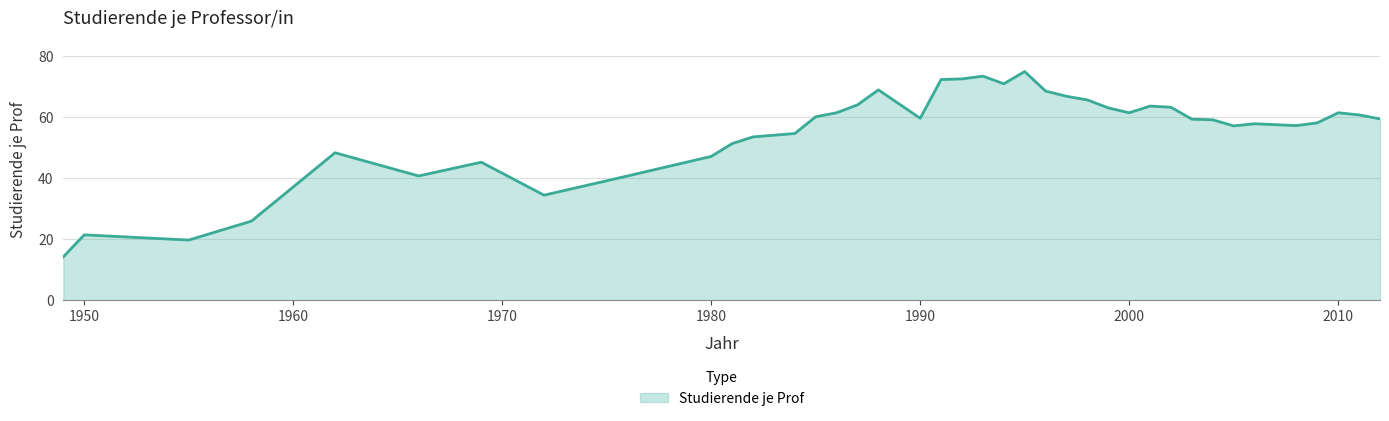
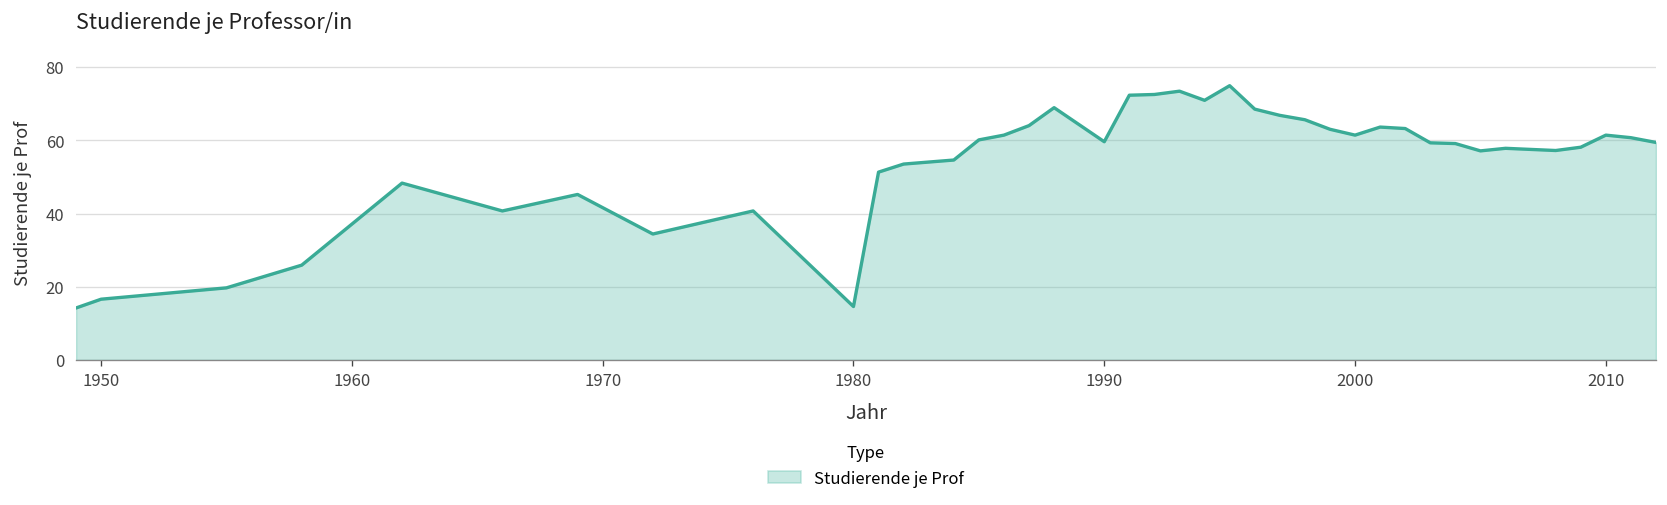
1950: 21 -> 17
1980: 47 -> 15
